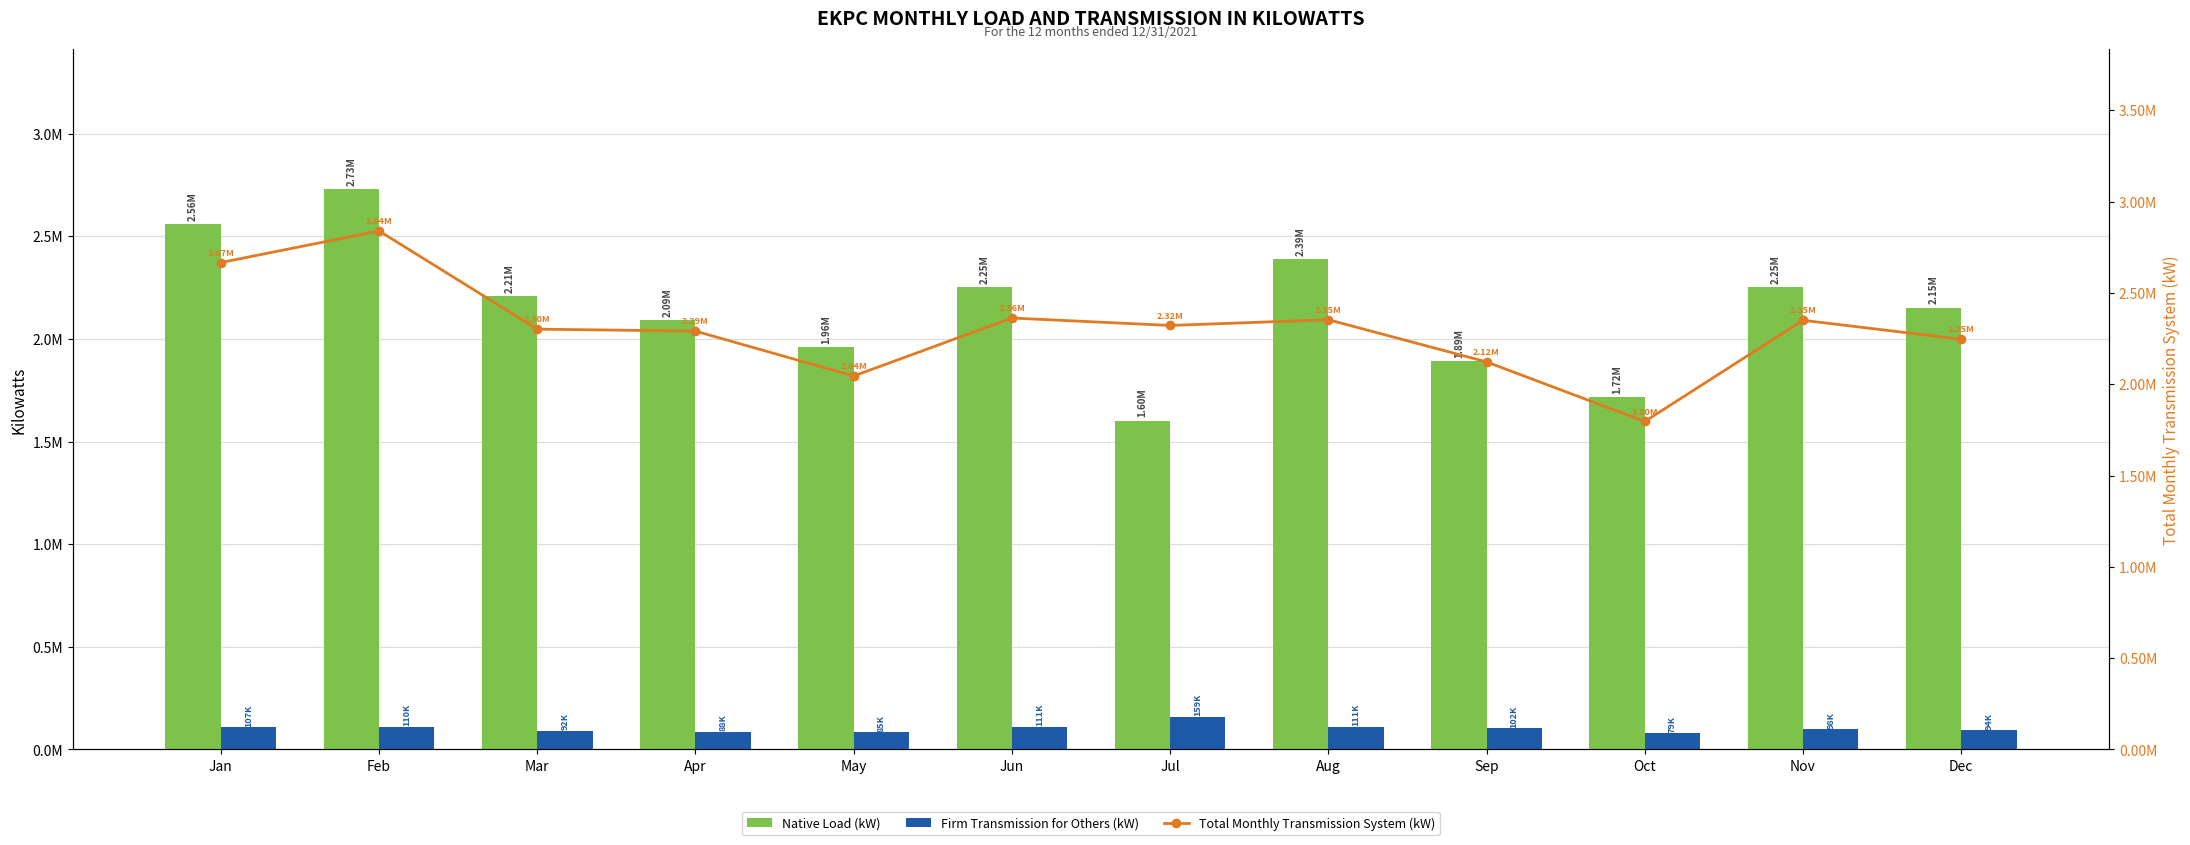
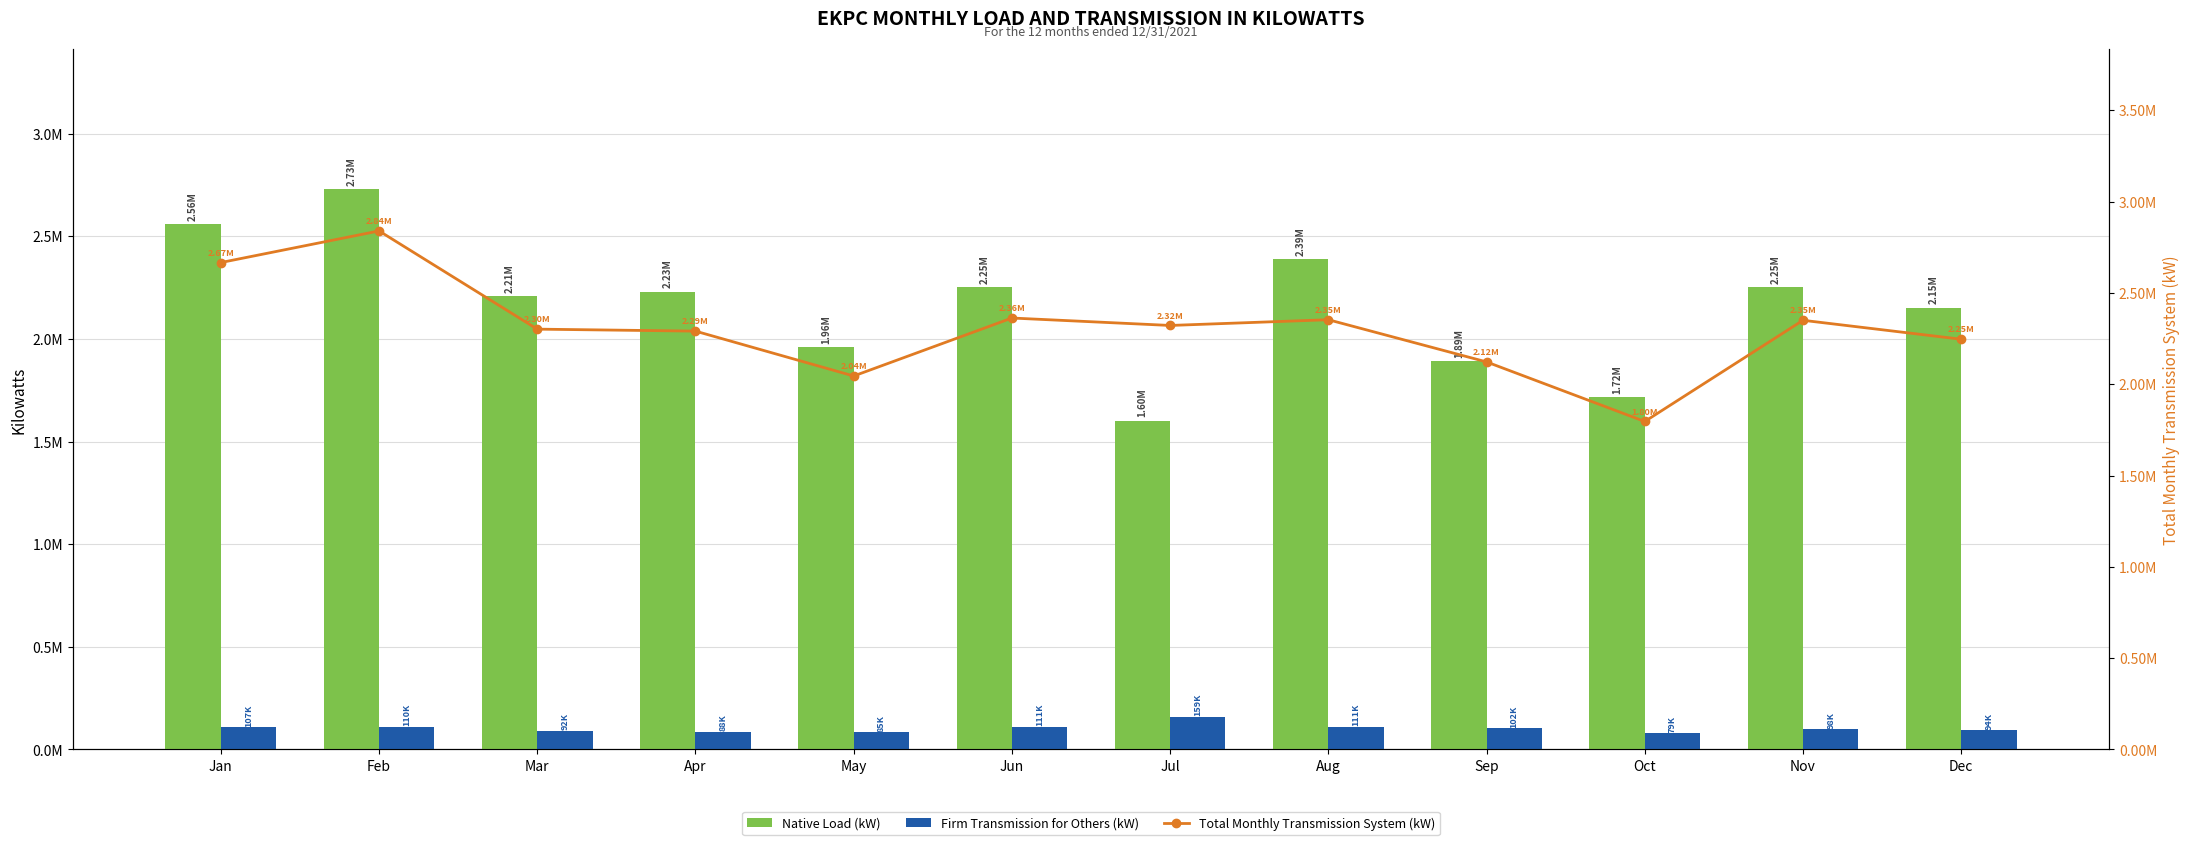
Native Load (kW), Apr: 2.09M -> 2.23M
